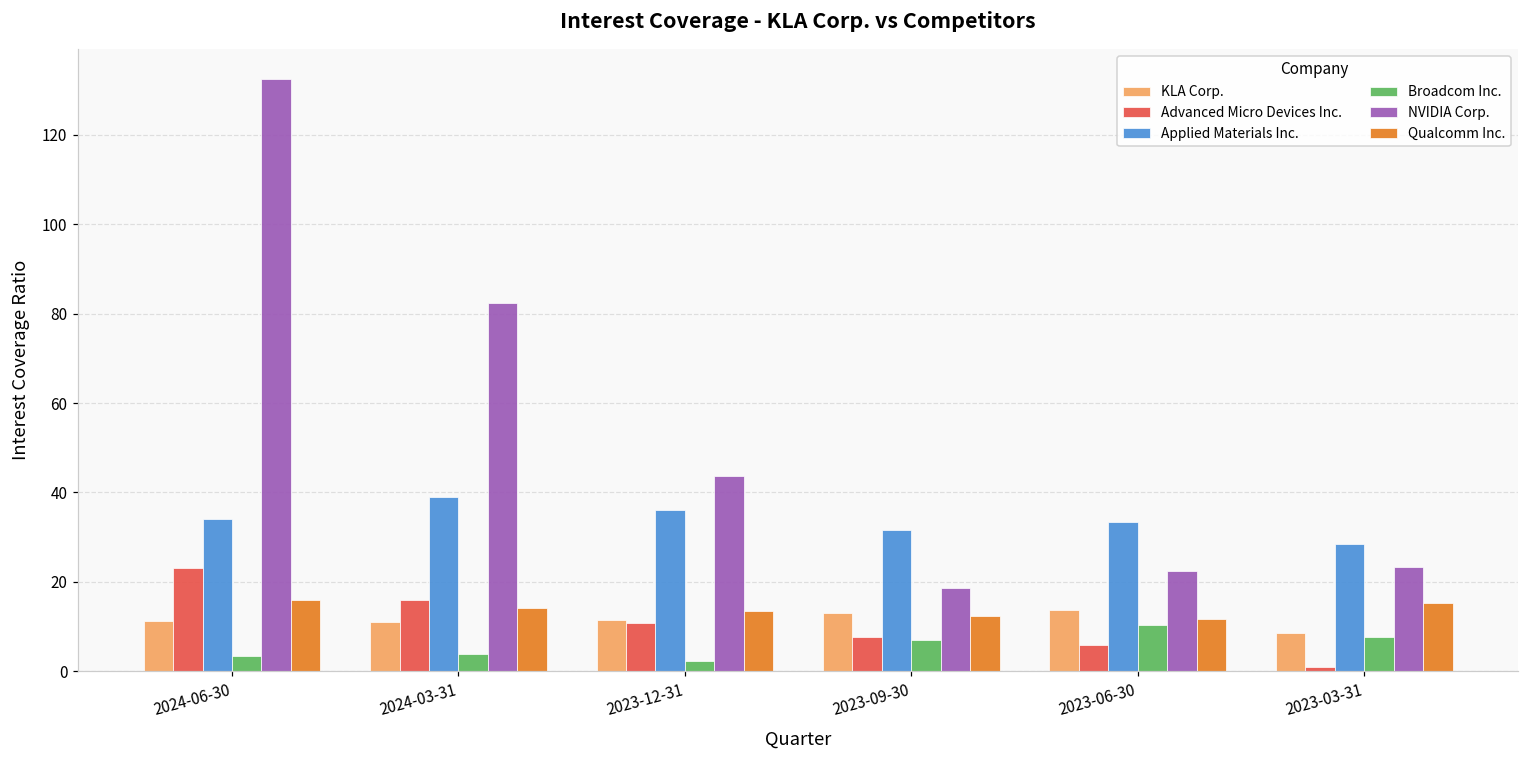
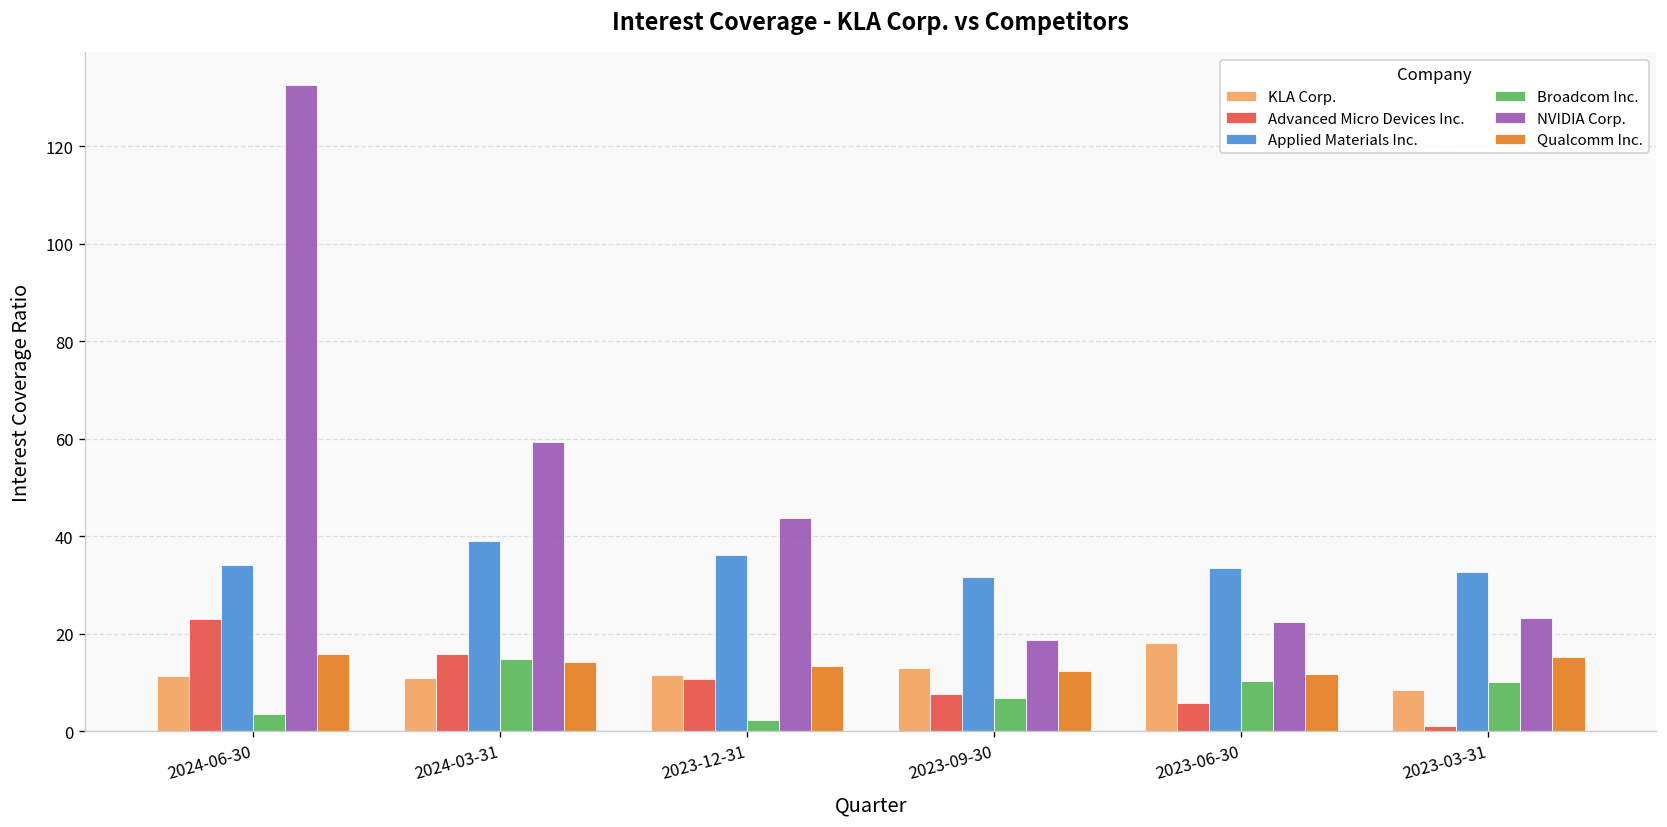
Broadcom Inc., 2024-03-31: 4 -> 15
NVIDIA Corp., 2024-03-31: 82 -> 59
KLA Corp., 2023-06-30: 14 -> 18
Applied Materials Inc., 2023-03-31: 29 -> 33
Broadcom Inc., 2023-03-31: 8 -> 10
